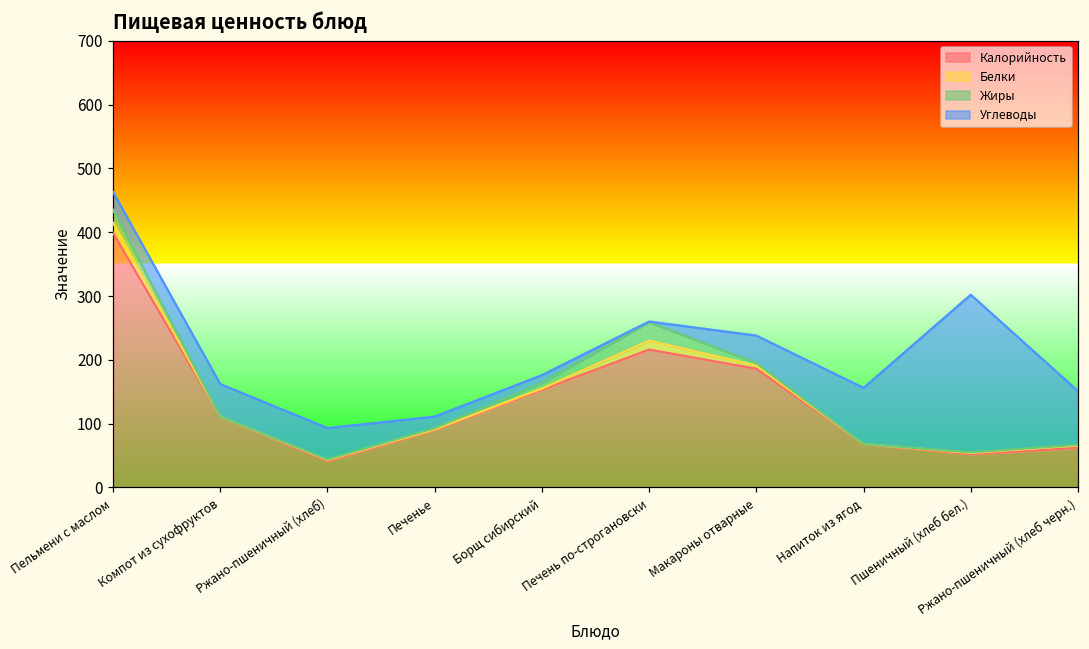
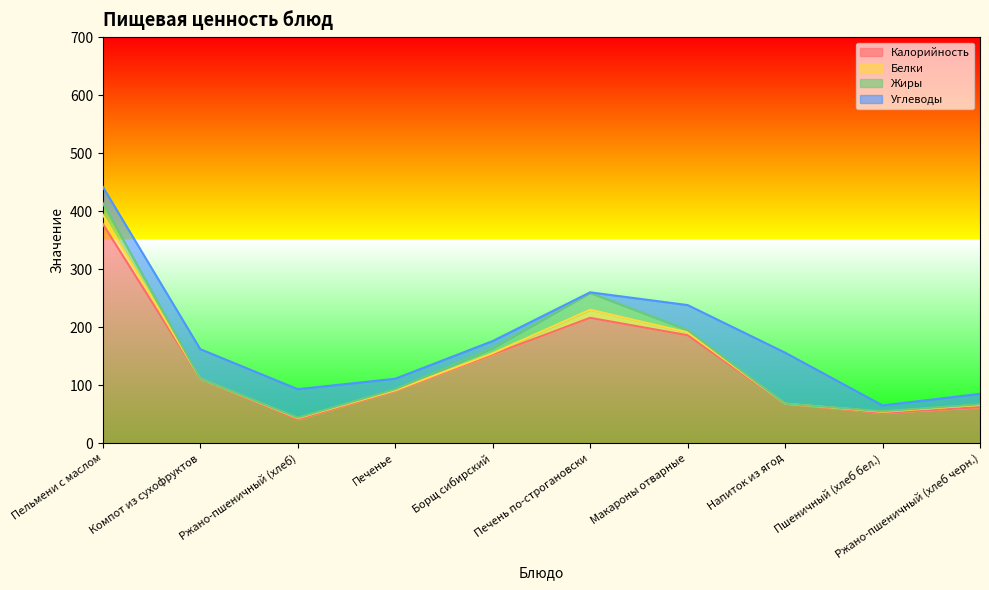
Калорийность, Пельмени с маслом: 400 -> 380
Углеводы, Пшеничный (хлеб бел.): 250 -> 10
Углеводы, Ржано-пшеничный (хлеб черн.): 80 -> 20
